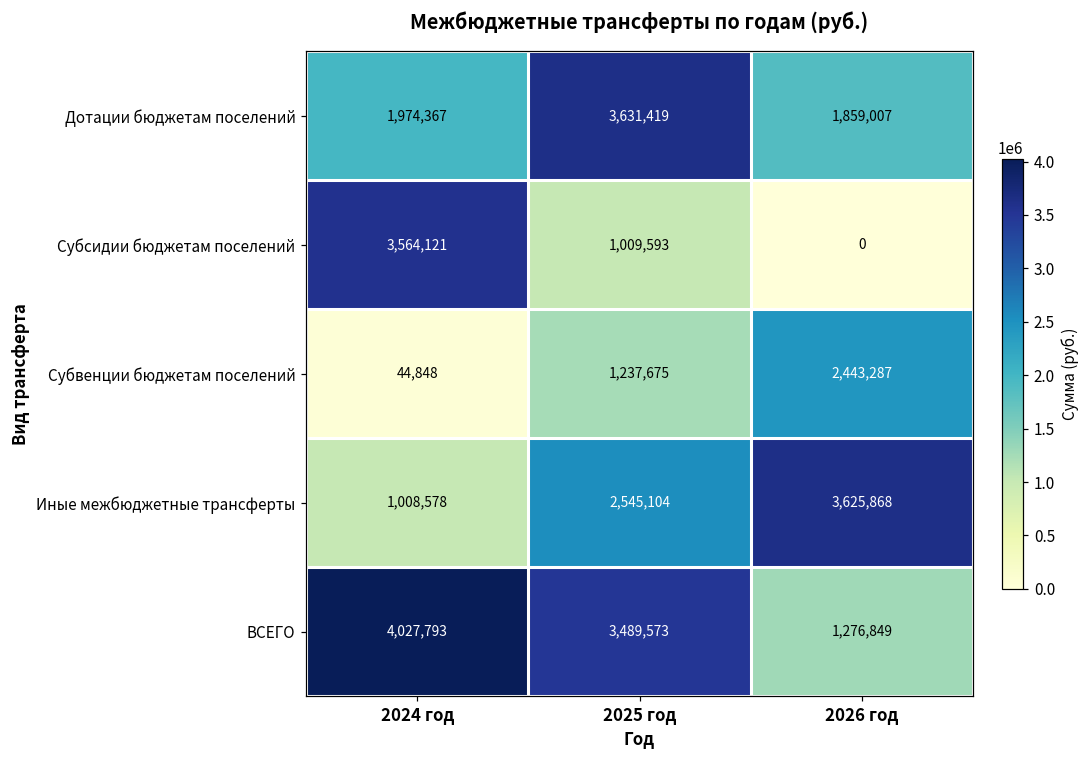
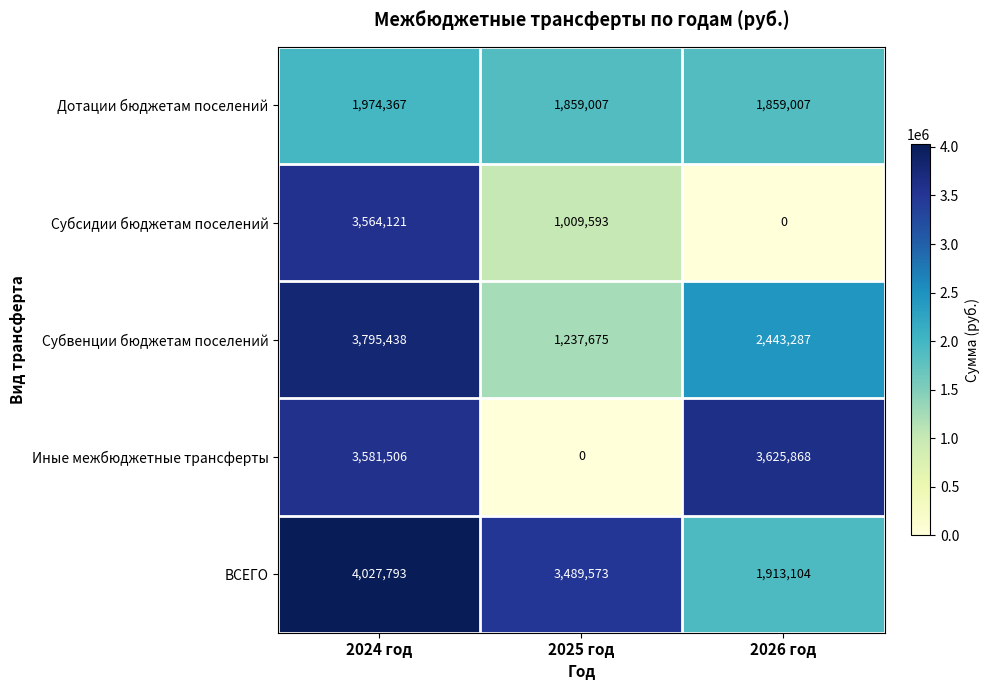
Дотации бюджетам поселений, 2025 год: 3,631,419 -> 1,859,007
Субвенции бюджетам поселений, 2024 год: 44,848 -> 3,795,438
Иные межбюджетные трансферты, 2024 год: 1,008,578 -> 3,581,506
Иные межбюджетные трансферты, 2025 год: 2,545,104 -> 0
ВСЕГО, 2026 год: 1,276,849 -> 1,913,104
